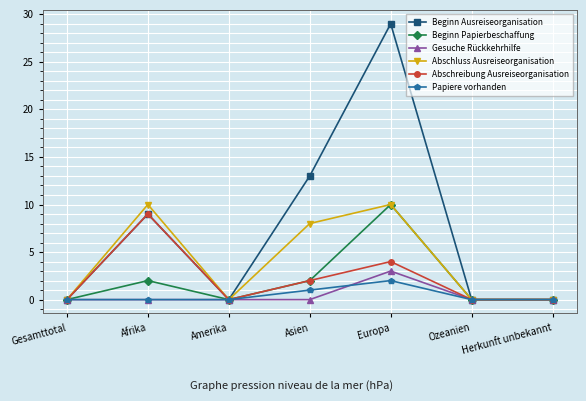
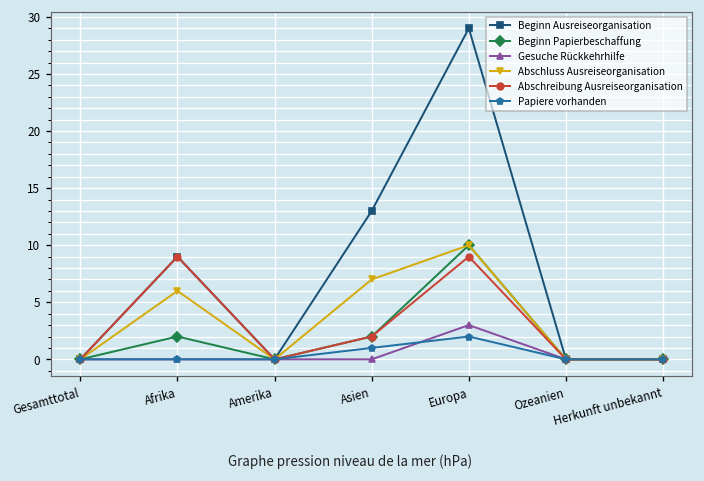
Abschluss Ausreiseorganisation, Afrika: 10 -> 6
Abschluss Ausreiseorganisation, Asien: 8 -> 7
Abschreibung Ausreiseorganisation, Europa: 4 -> 9
